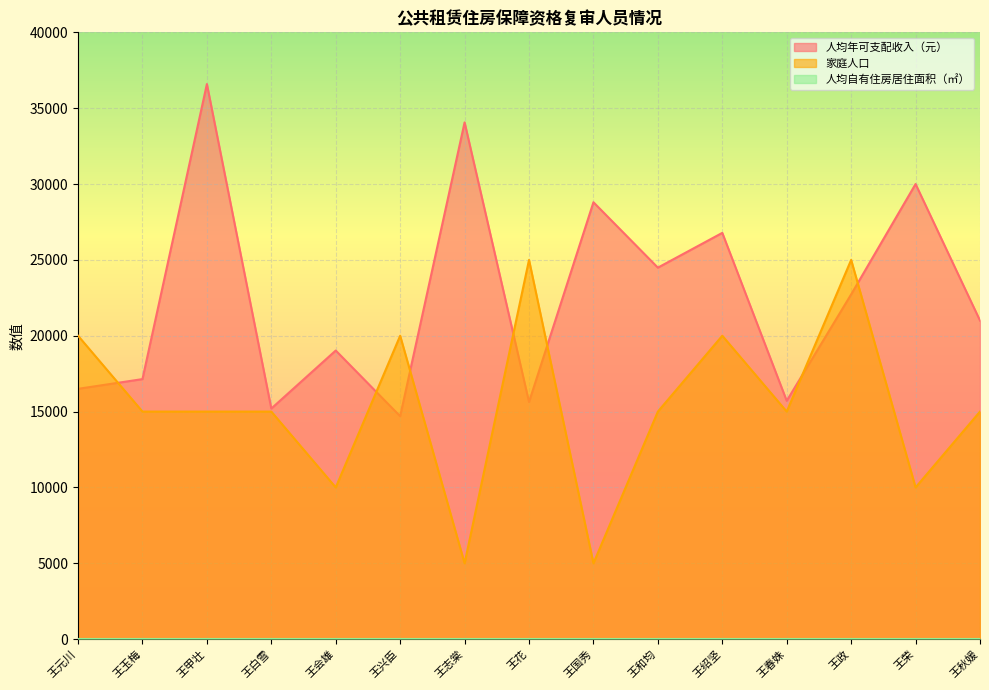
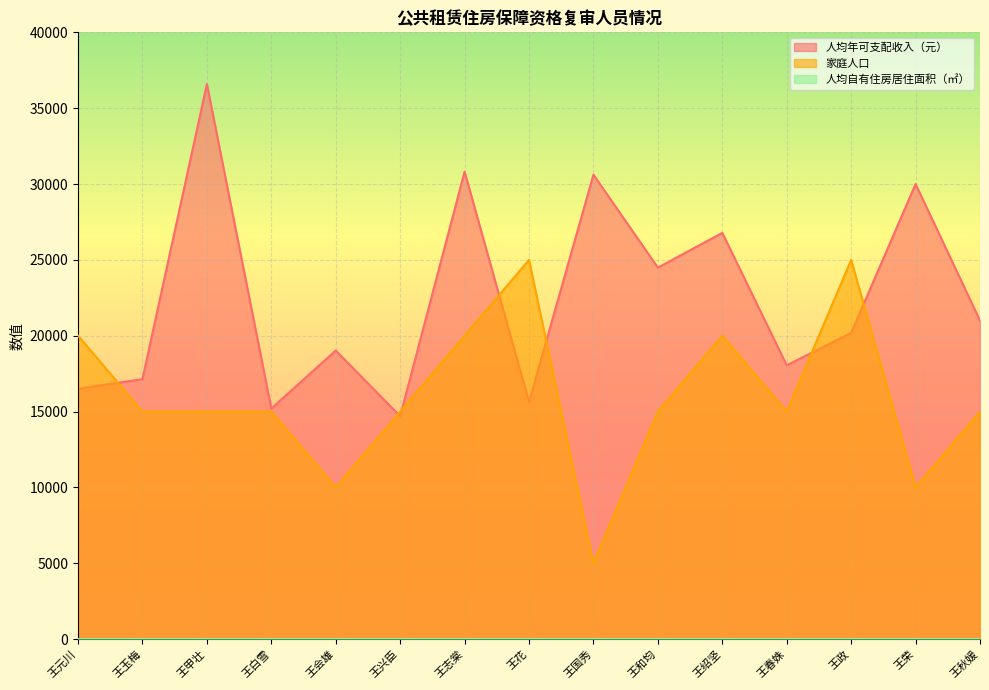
家庭人口, 王兴臣: 20000 -> 15000
人均年可支配收入（元）, 王志棠: 34100 -> 30800
家庭人口, 王志棠: 5000 -> 20000
人均年可支配收入（元）, 王国秀: 28800 -> 30600
人均年可支配收入（元）, 王春姝: 15700 -> 18100
人均年可支配收入（元）, 王政: 22700 -> 20200
